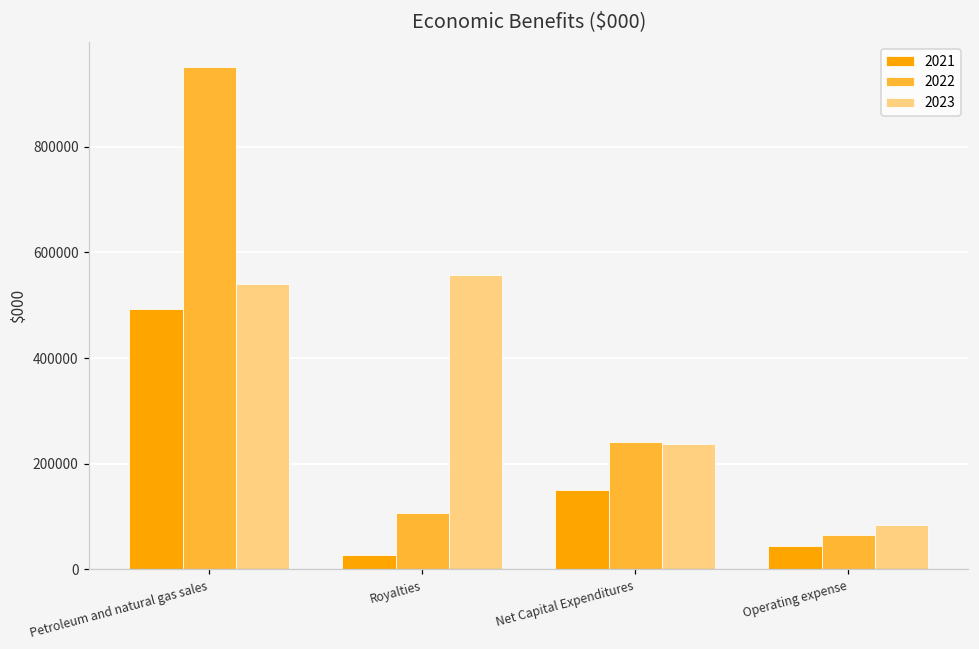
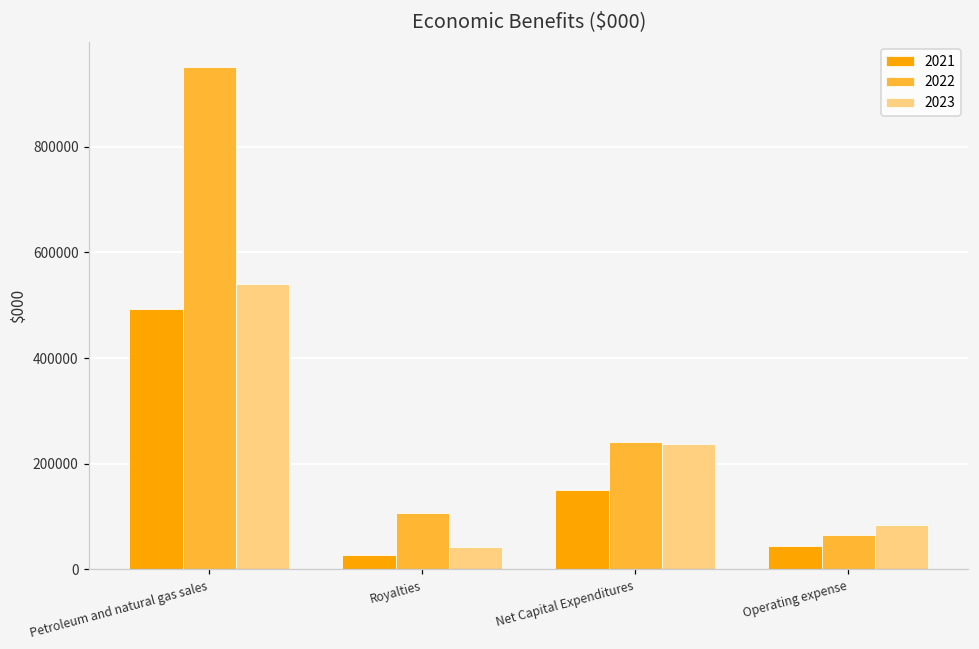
2023, Royalties: 560000 -> 40000
